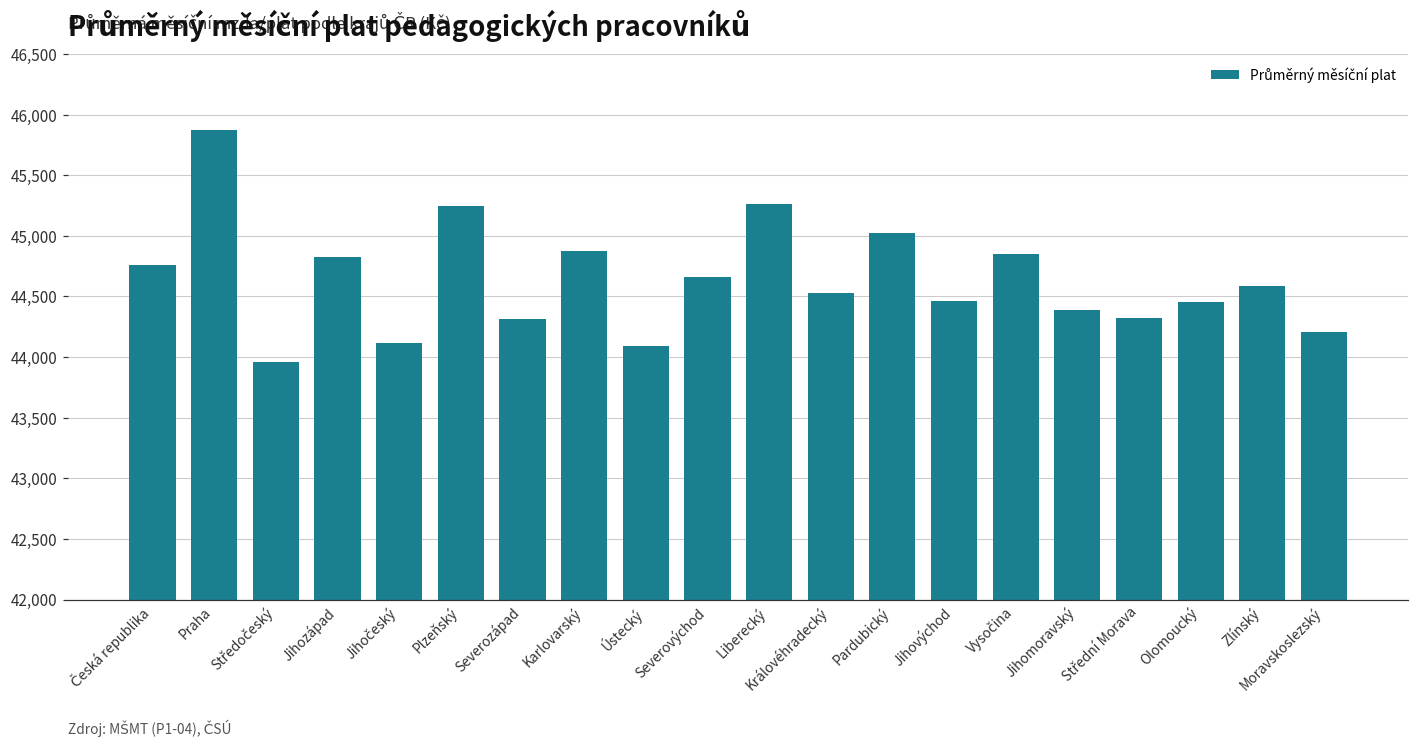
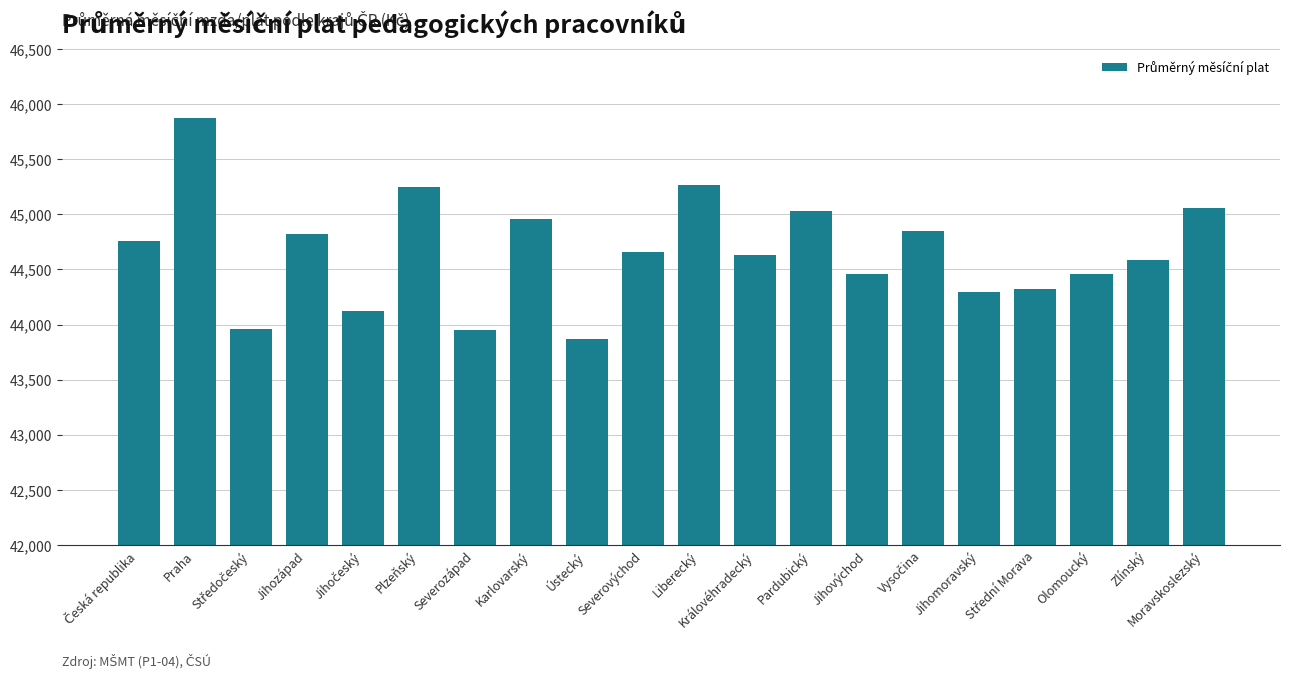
Severozápad: 44,310 -> 43,950
Karlovarský: 44,870 -> 44,960
Ústecký: 44,090 -> 43,860
Královéhradecký: 44,530 -> 44,630
Jihomoravský: 44,390 -> 44,290
Moravskoslezský: 44,210 -> 45,050
